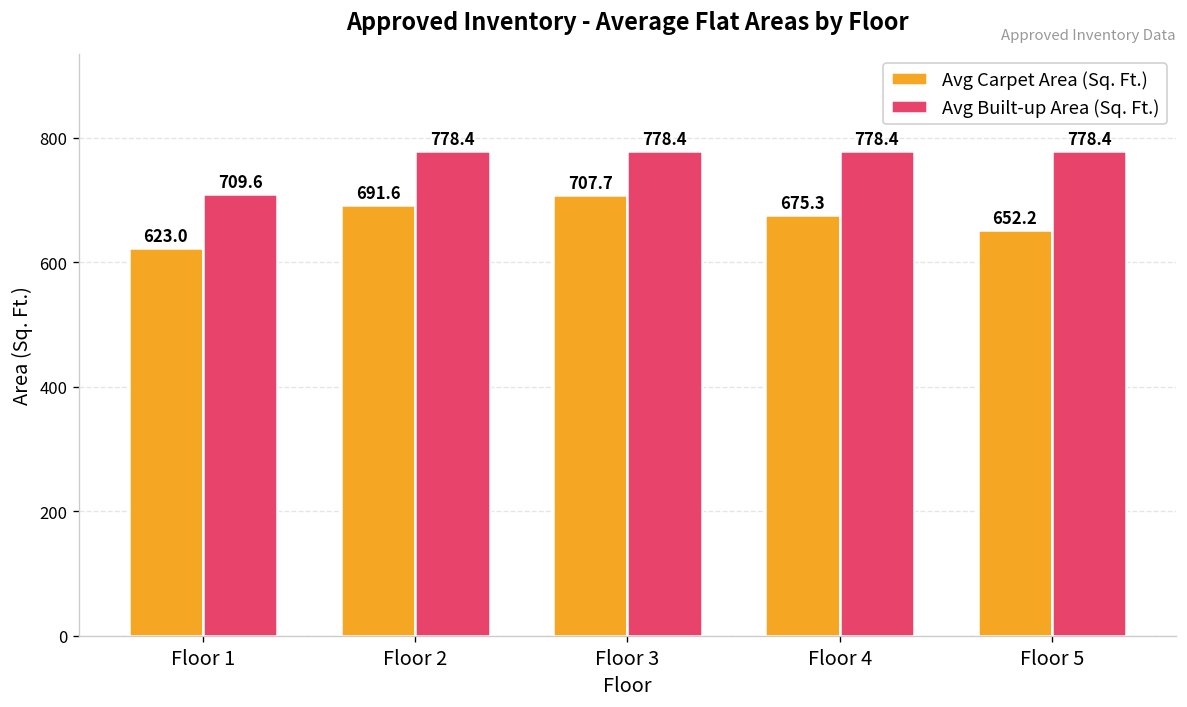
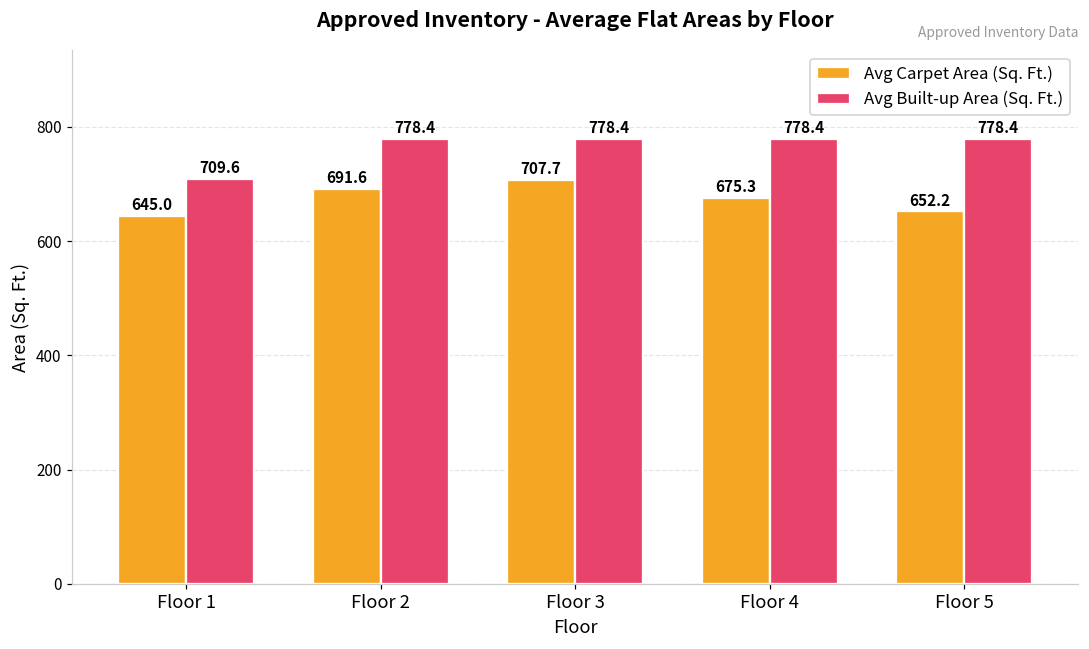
Avg Carpet Area (Sq. Ft.), Floor 1: 623.0 -> 645.0
